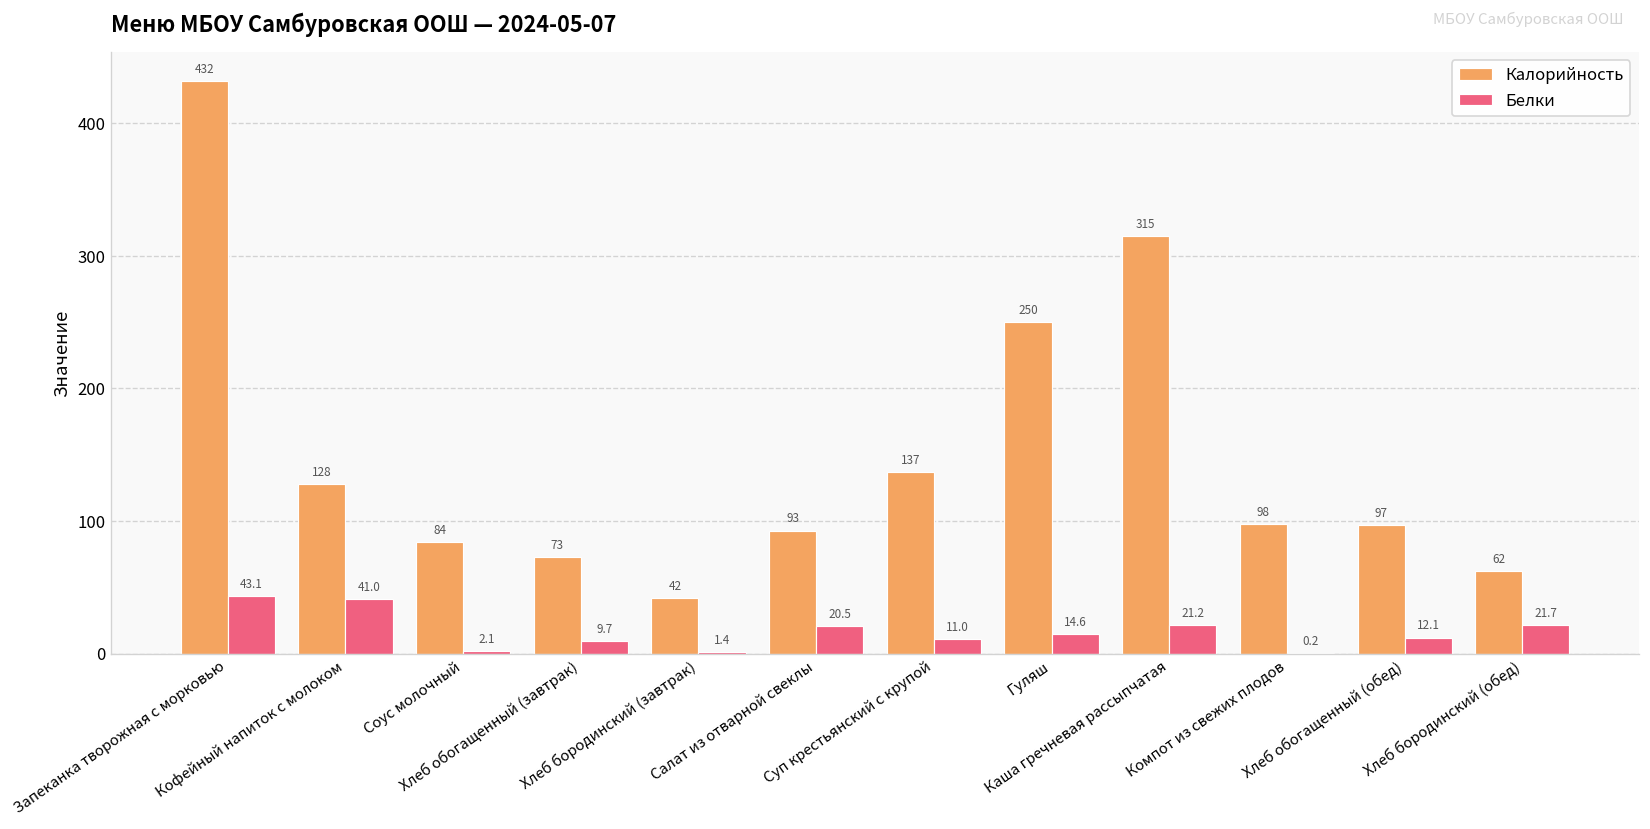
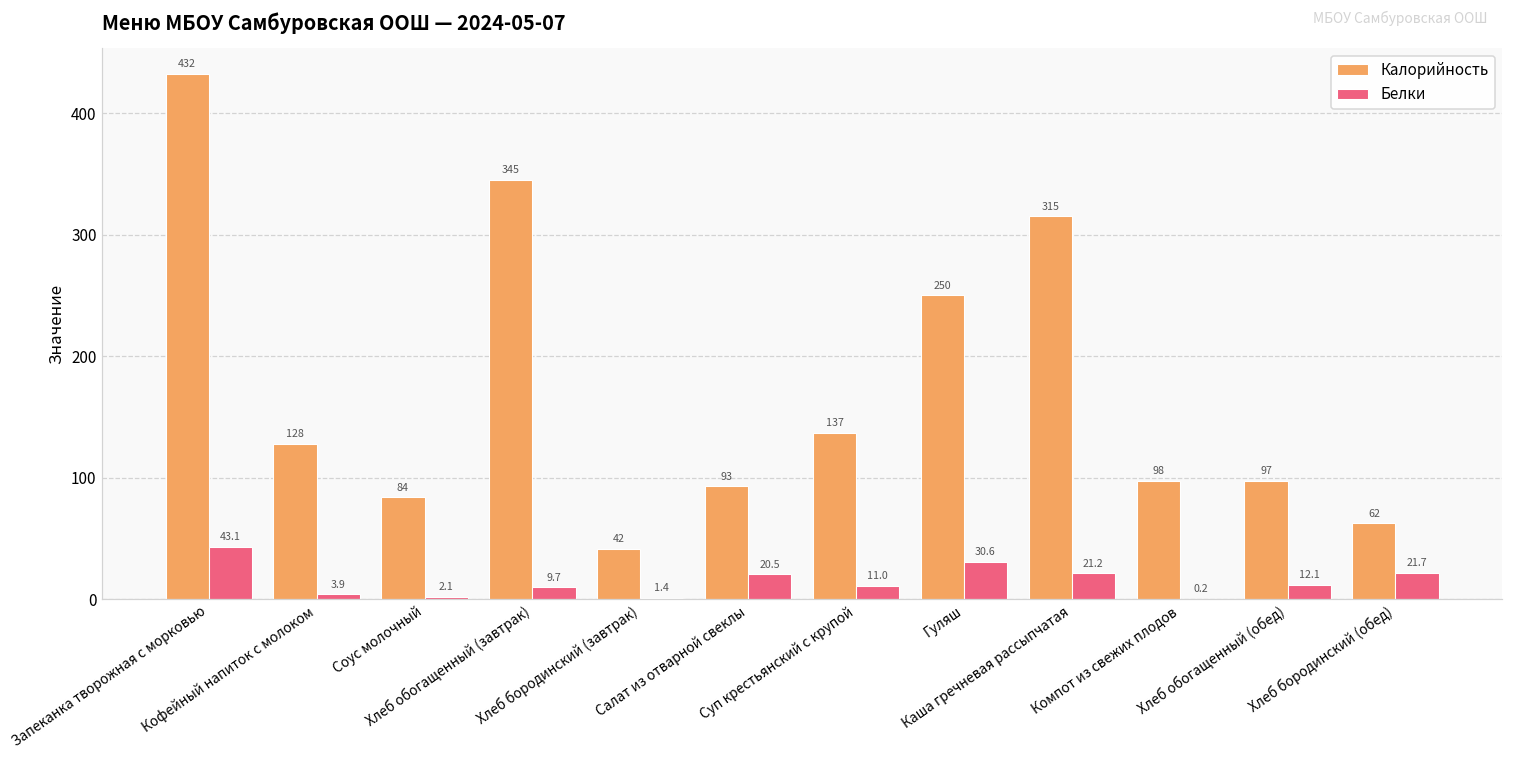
Белки, Кофейный напиток с молоком: 41.0 -> 3.9
Калорийность, Хлеб обогащенный (завтрак): 73 -> 345
Белки, Гуляш: 14.6 -> 30.6
